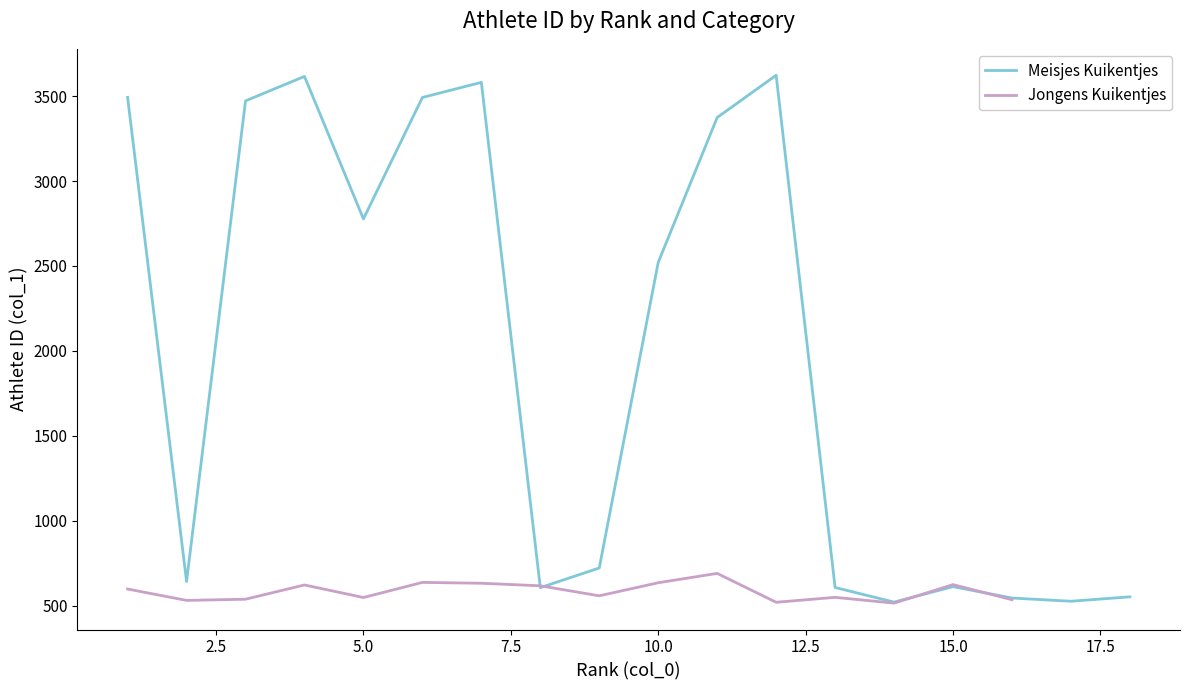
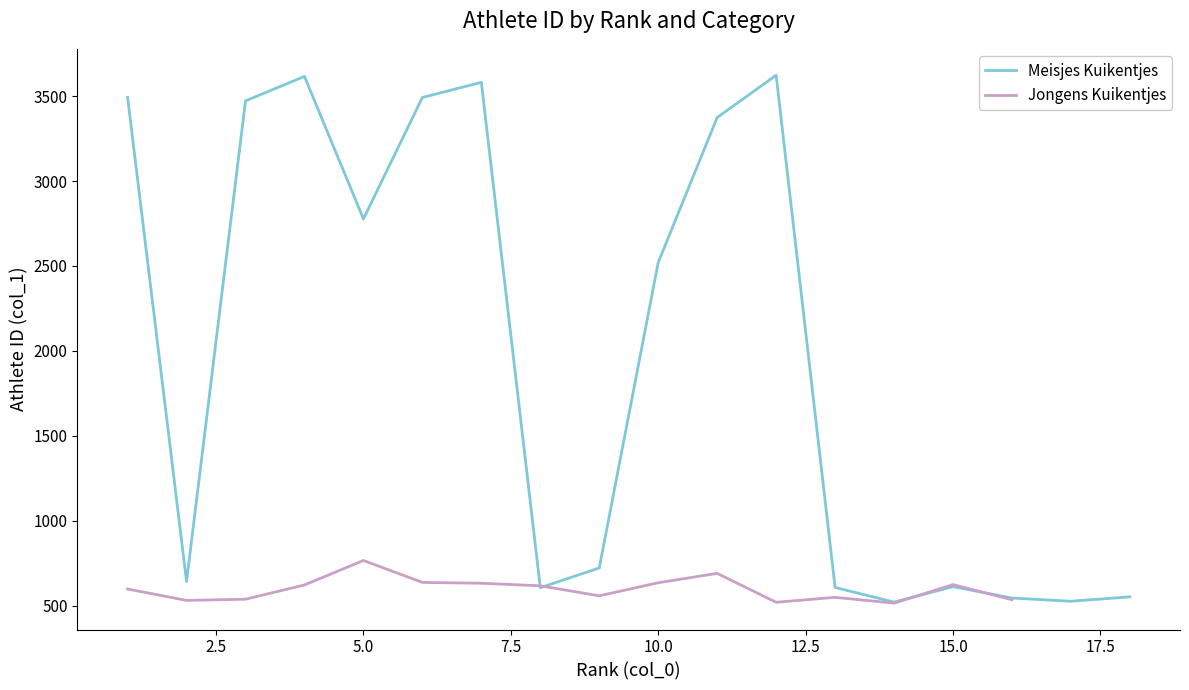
Jongens Kuikentjes, 5.0: 550 -> 770
